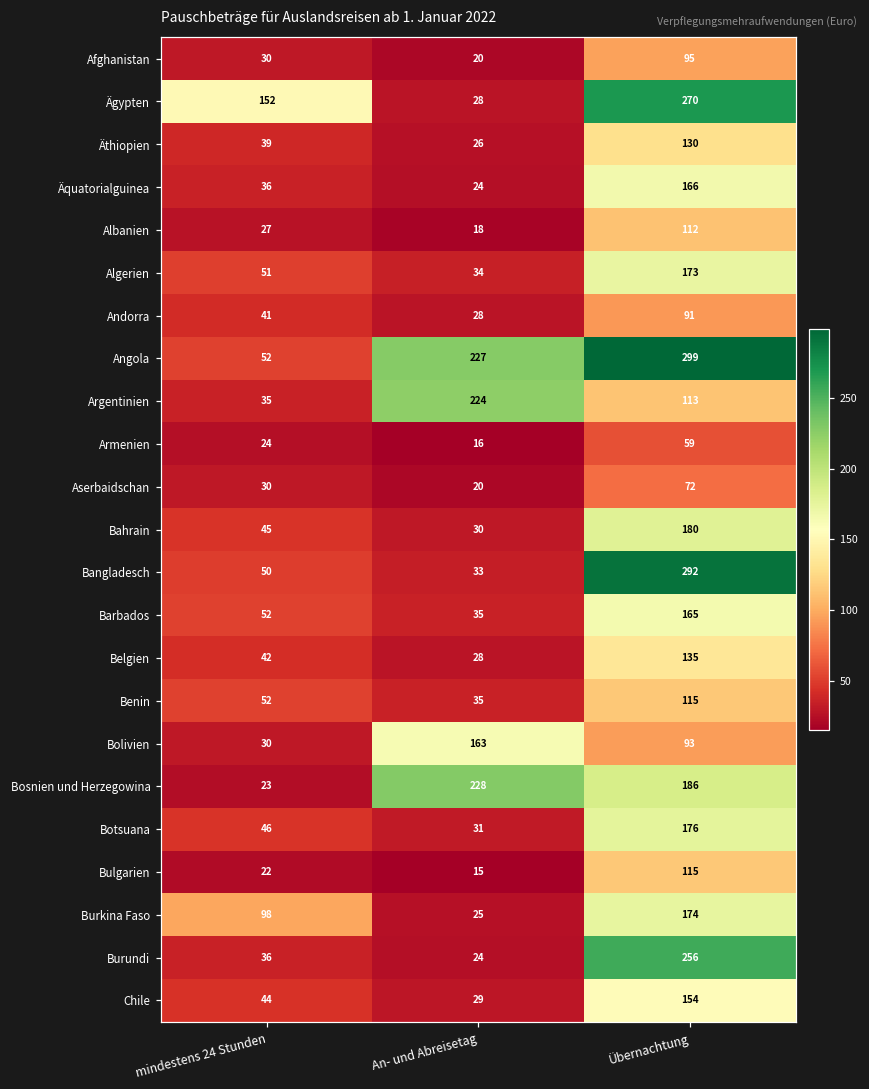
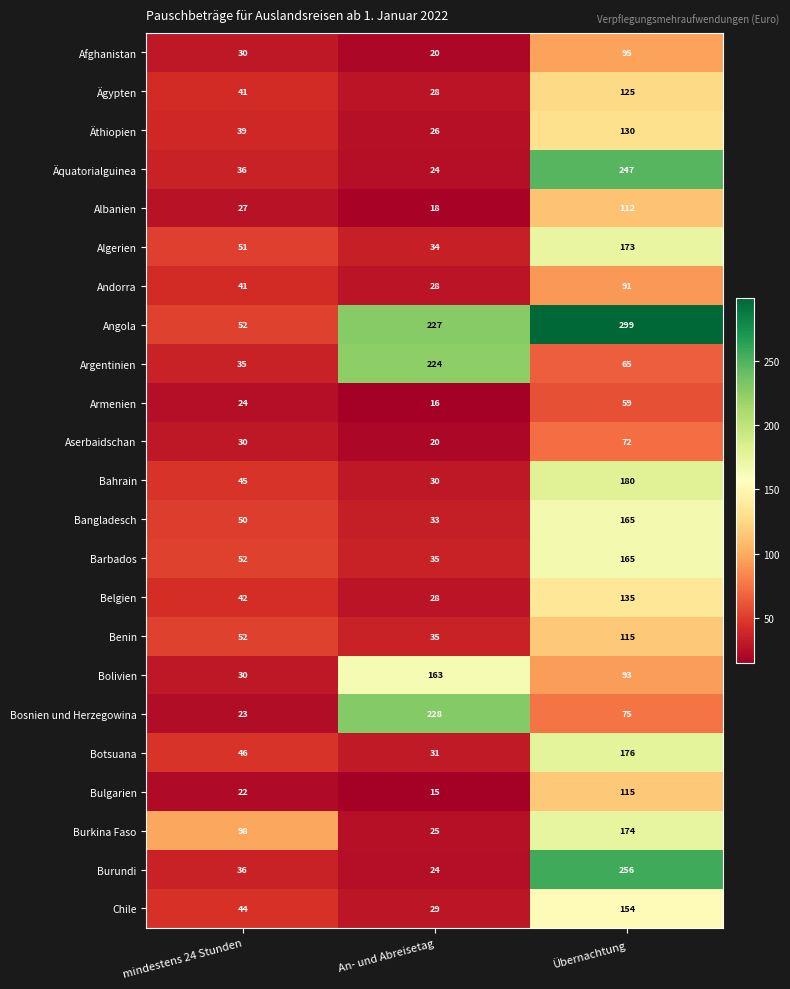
Ägypten, mindestens 24 Stunden: 152 -> 41
Ägypten, Übernachtung: 270 -> 125
Äquatorialguinea, Übernachtung: 166 -> 247
Argentinien, Übernachtung: 113 -> 65
Bangladesch, Übernachtung: 292 -> 165
Bosnien und Herzegowina, Übernachtung: 186 -> 75
